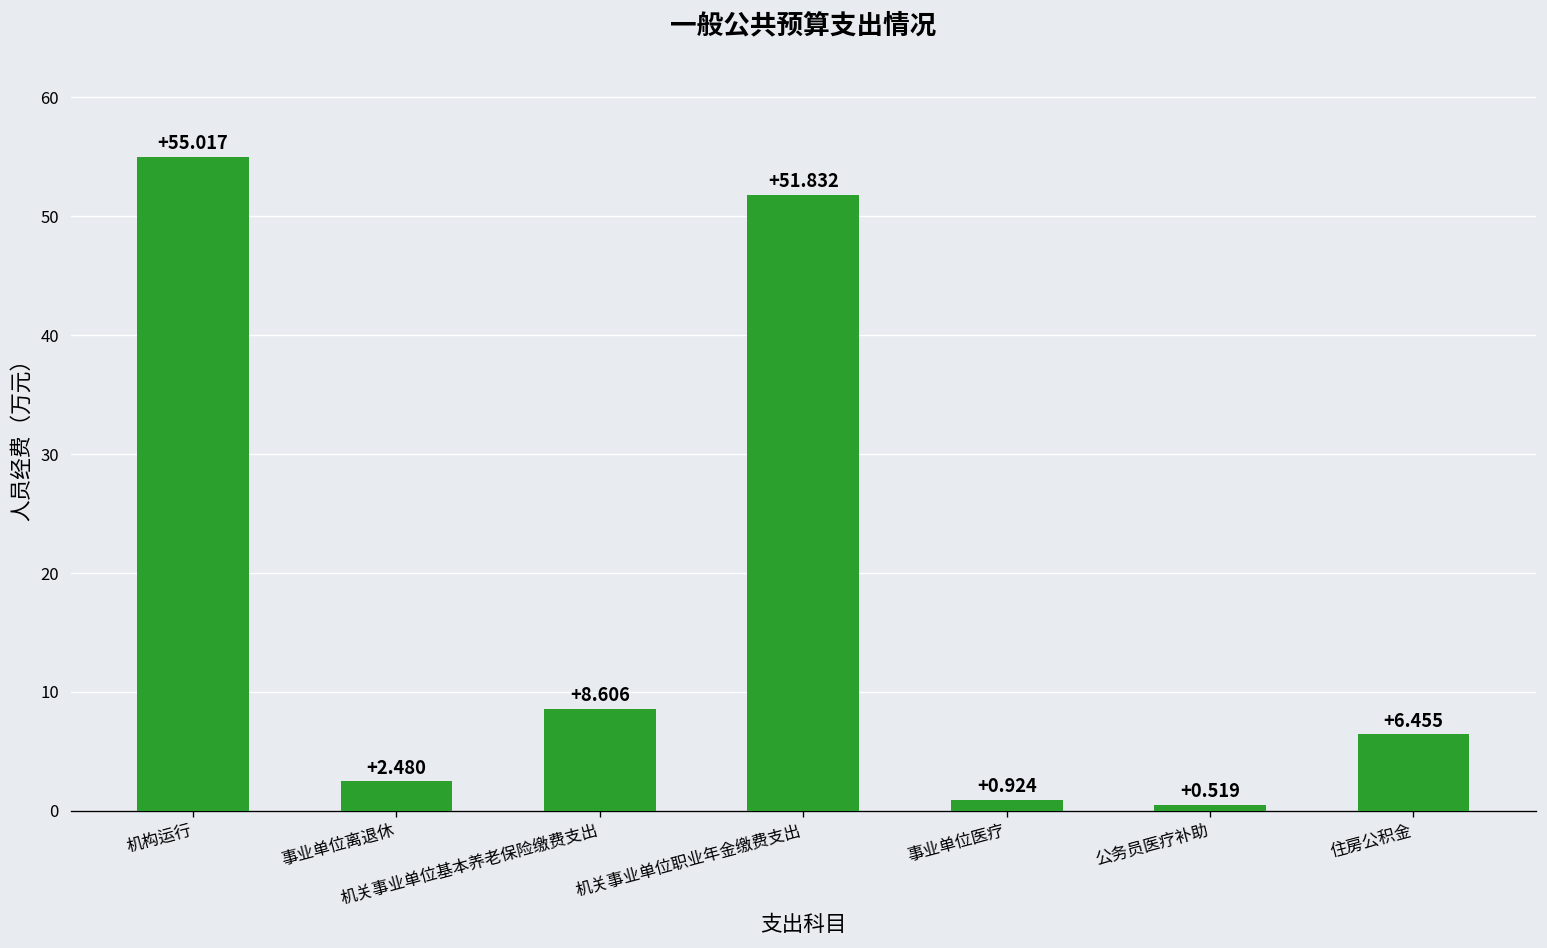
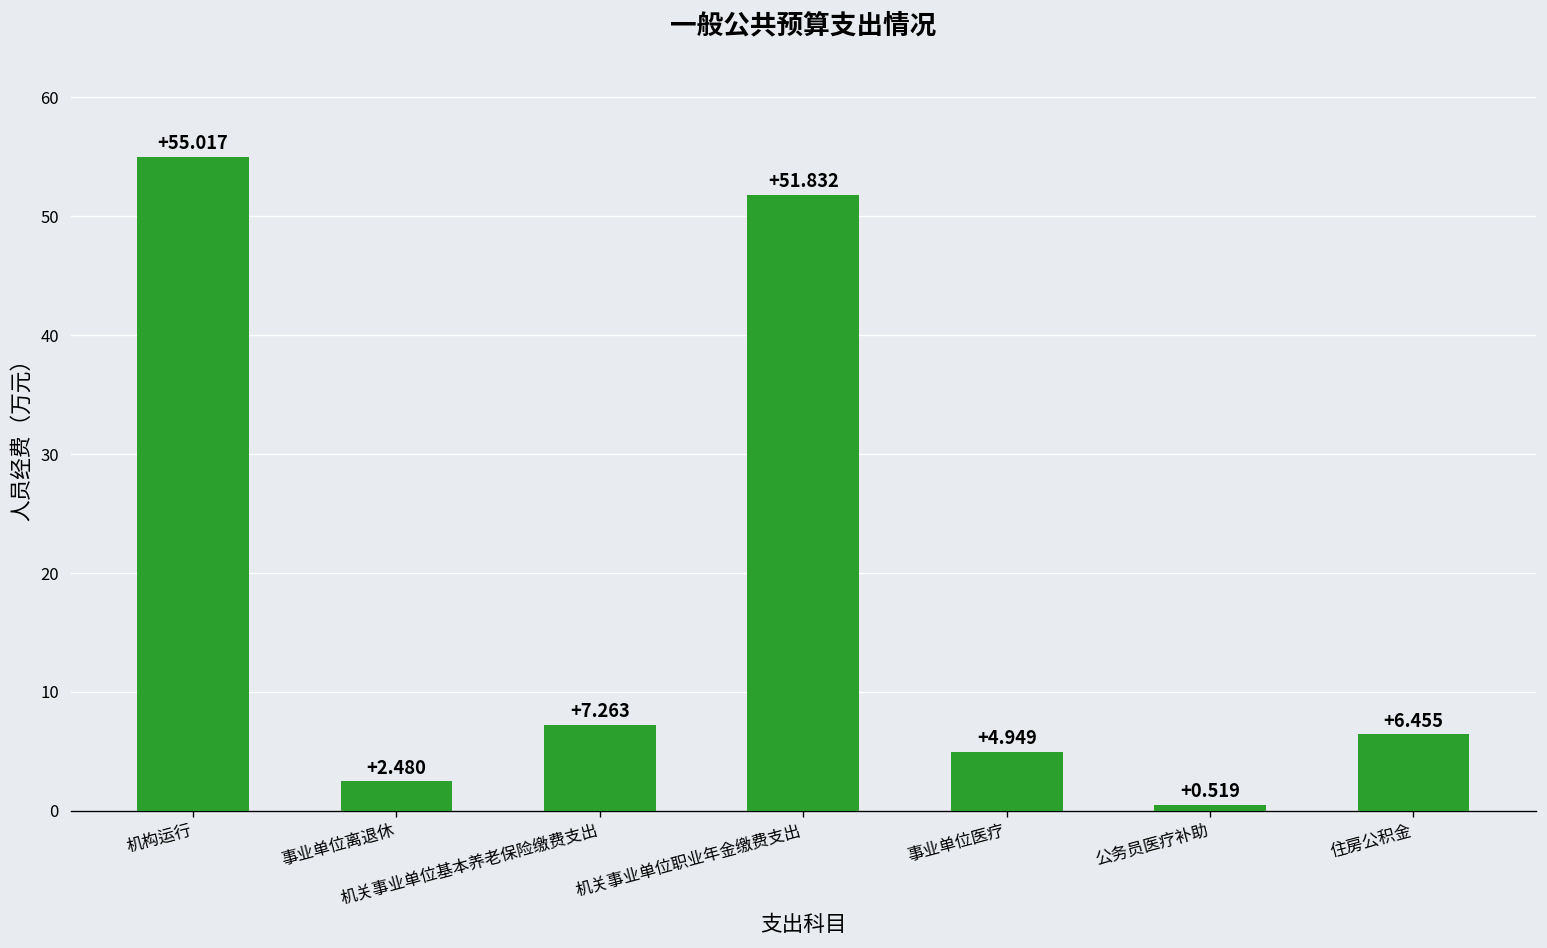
机关事业单位基本养老保险缴费支出: +8.606 -> +7.263
事业单位医疗: +0.924 -> +4.949
